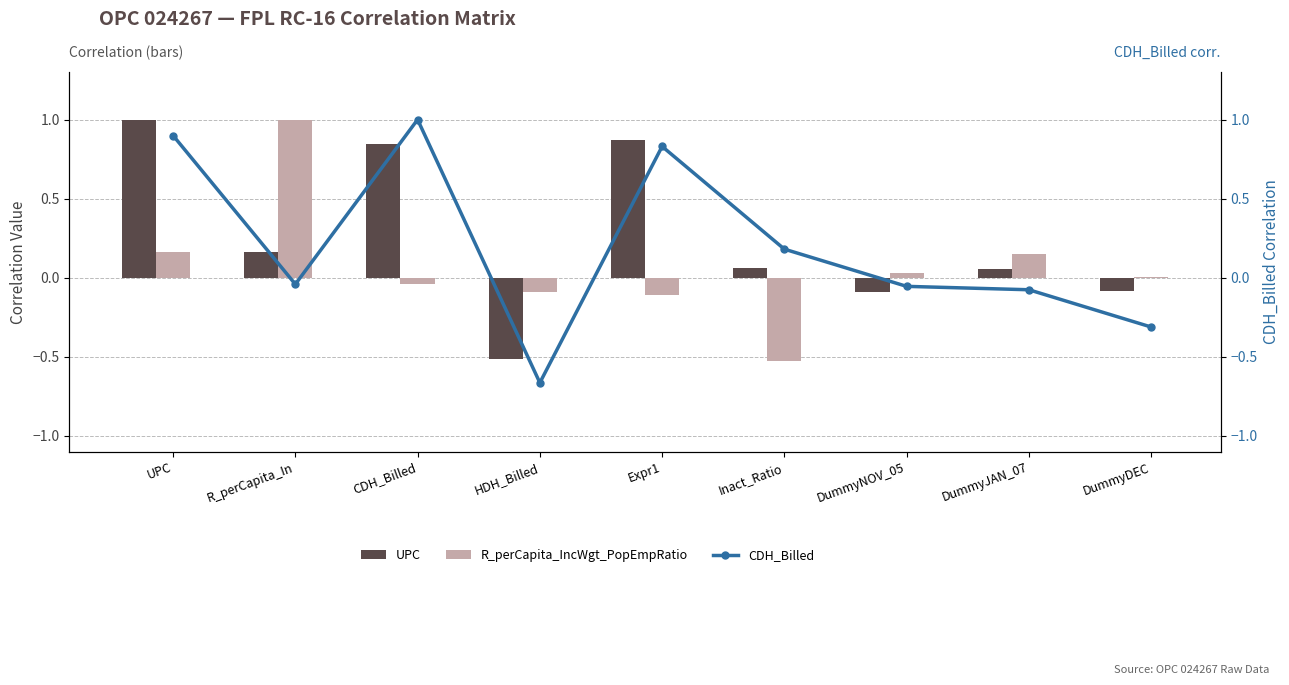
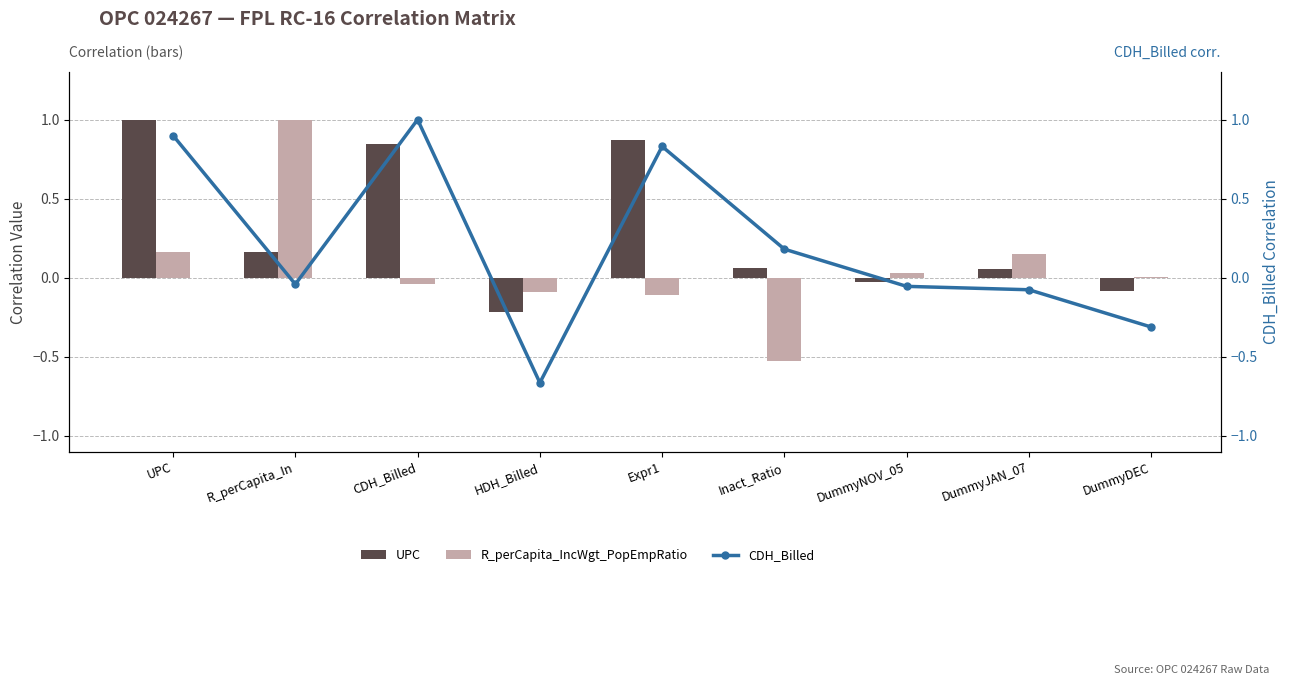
UPC, HDH_Billed: -0.51 -> -0.22
UPC, DummyNOV_05: -0.09 -> -0.03
